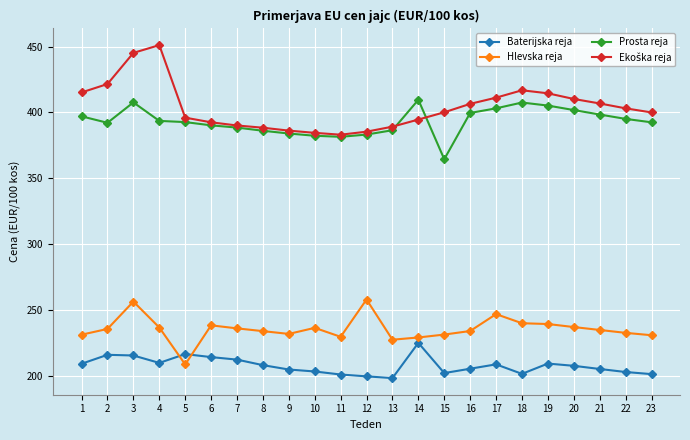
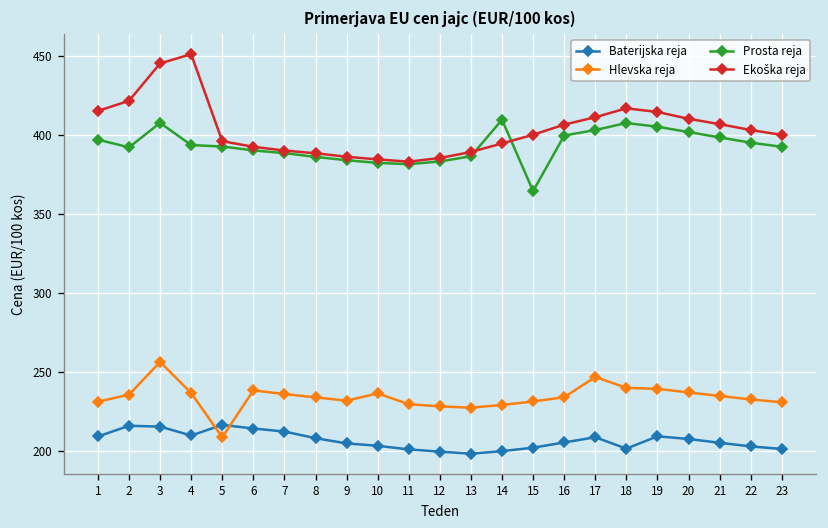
Hlevska reja, 12: 258 -> 228
Baterijska reja, 14: 225 -> 200
